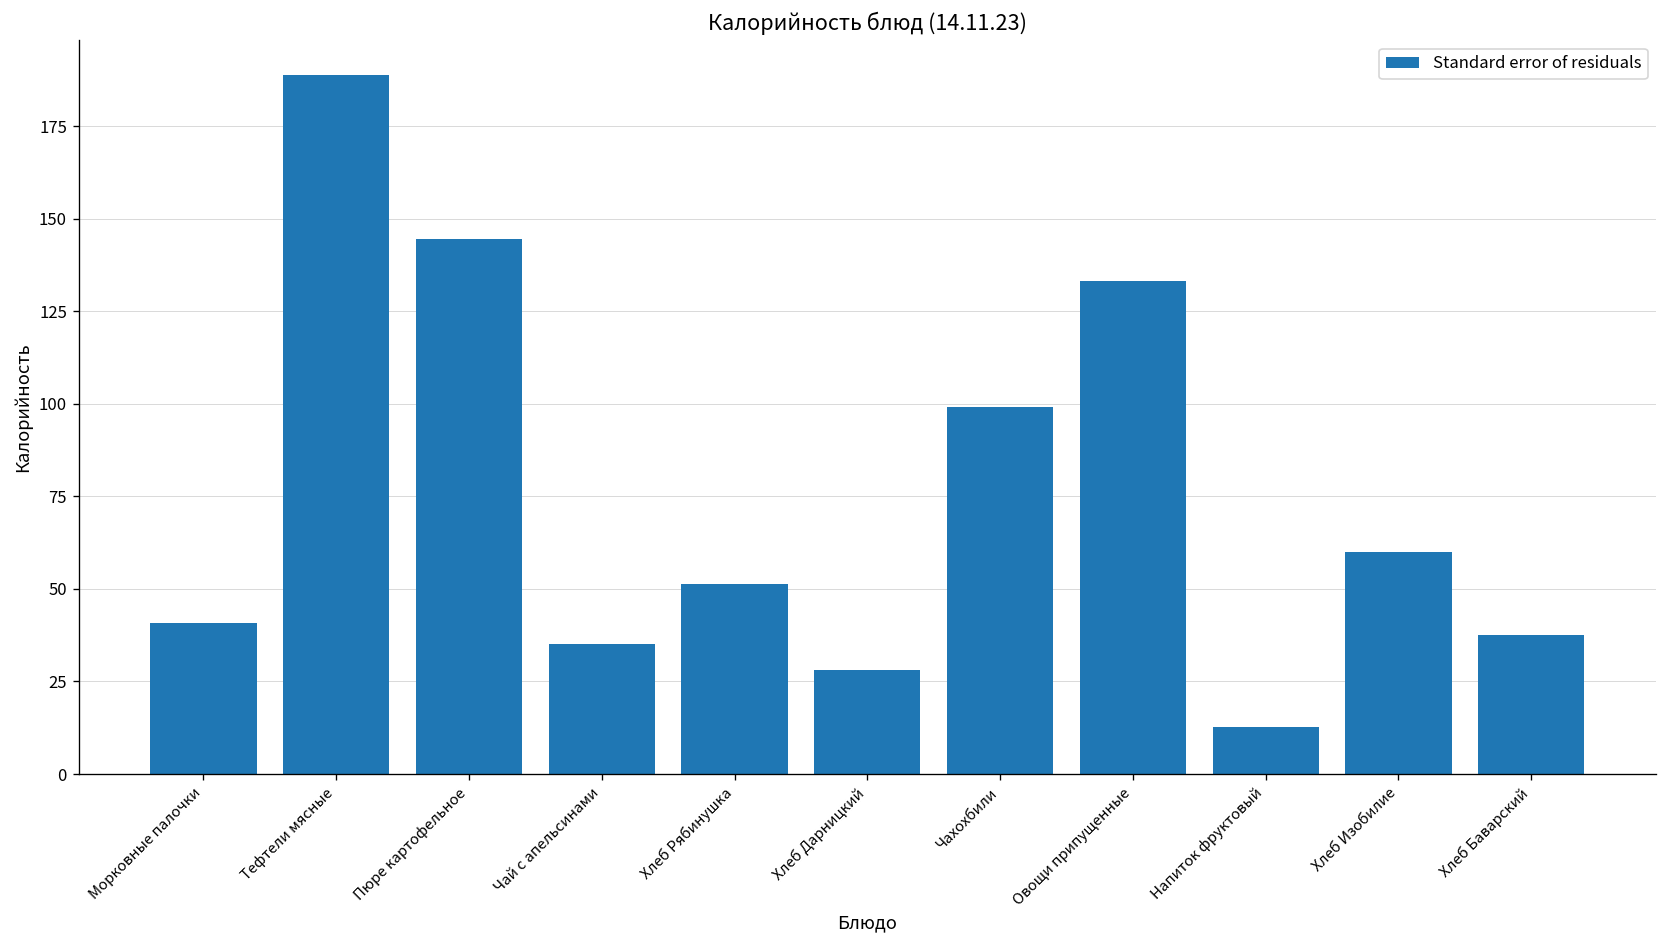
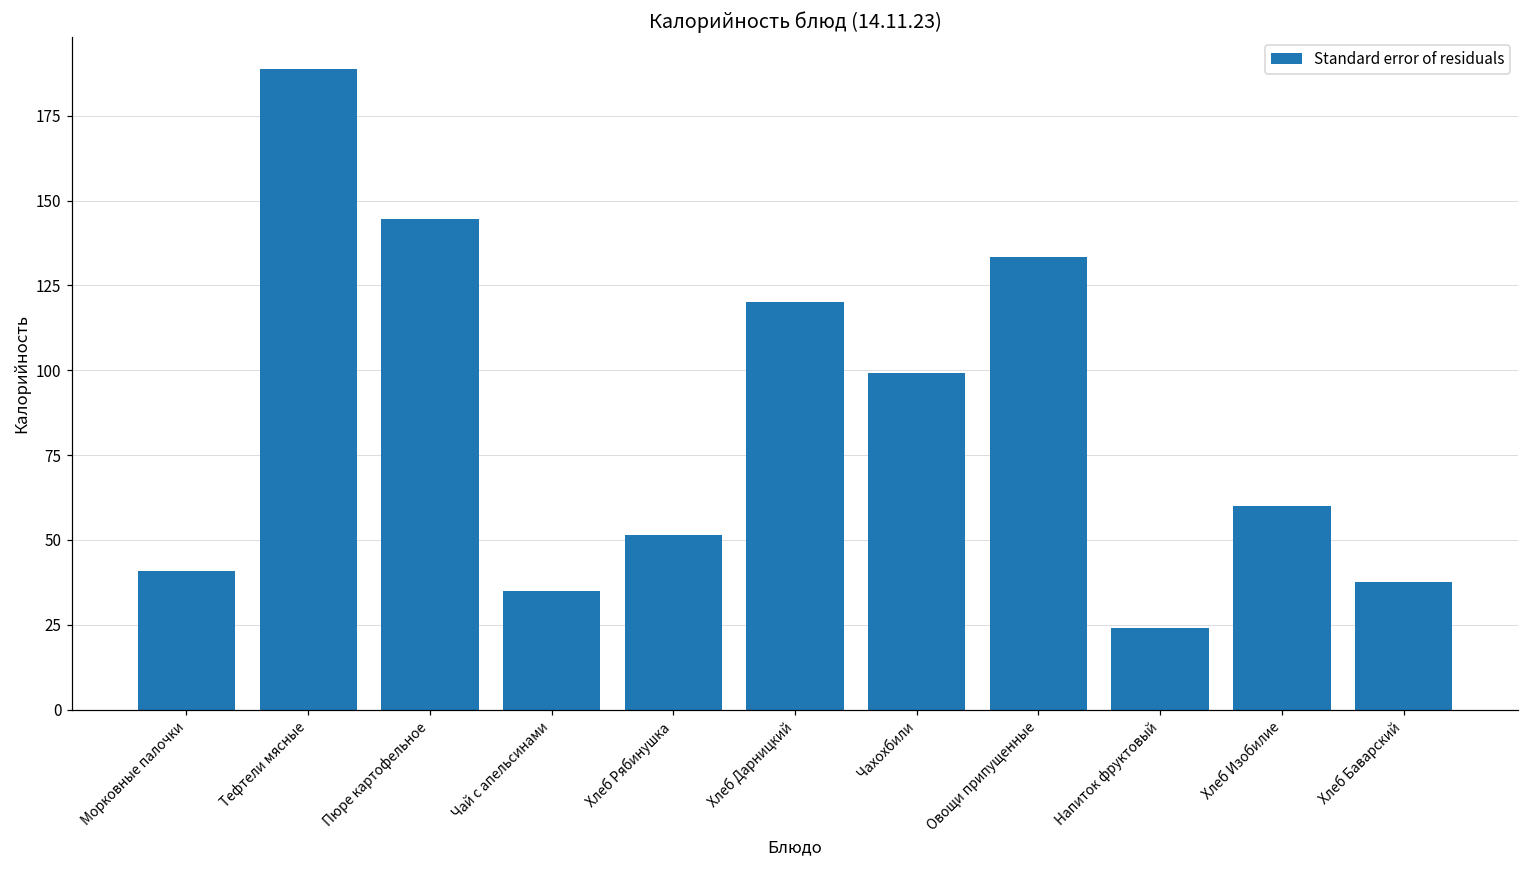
Хлеб Дарницкий: 28 -> 120
Напиток фруктовый: 13 -> 24
